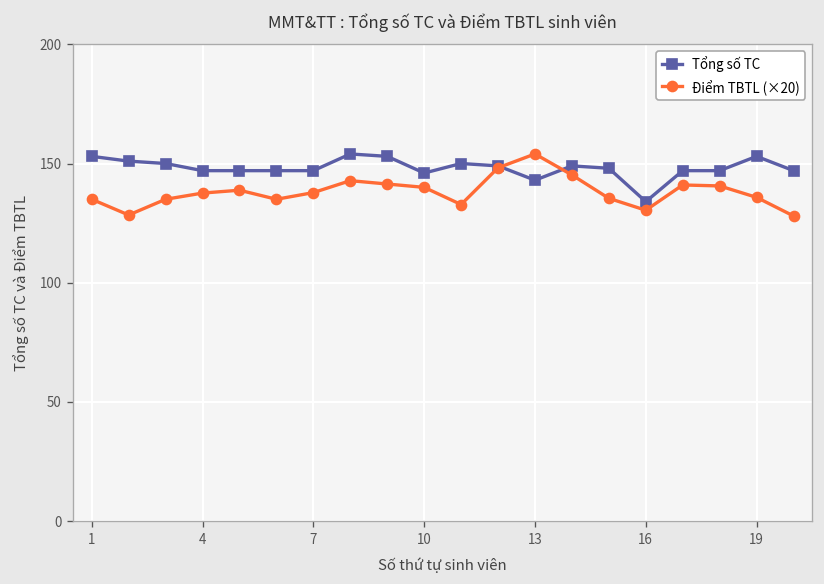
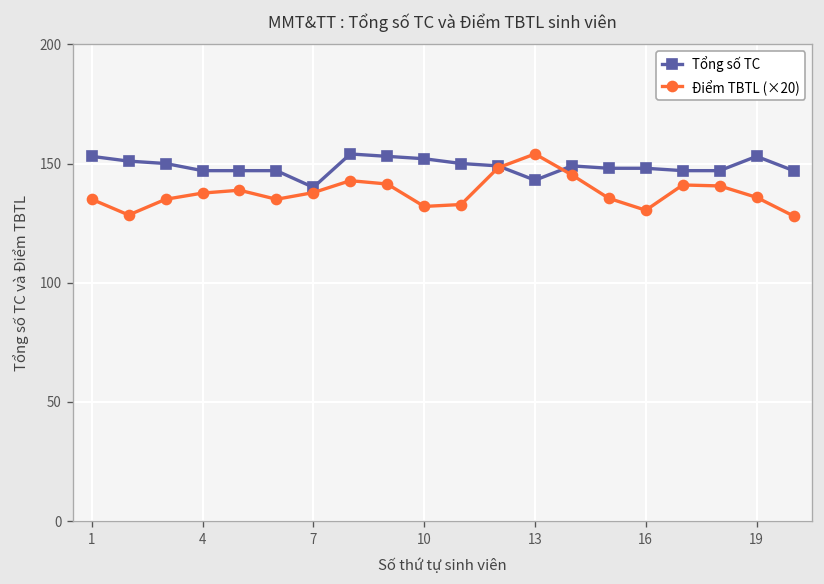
Tổng số TC, 7: 147 -> 140
Tổng số TC, 10: 146 -> 152
Điểm TBTL (×20), 10: 140 -> 132
Tổng số TC, 16: 134 -> 148
